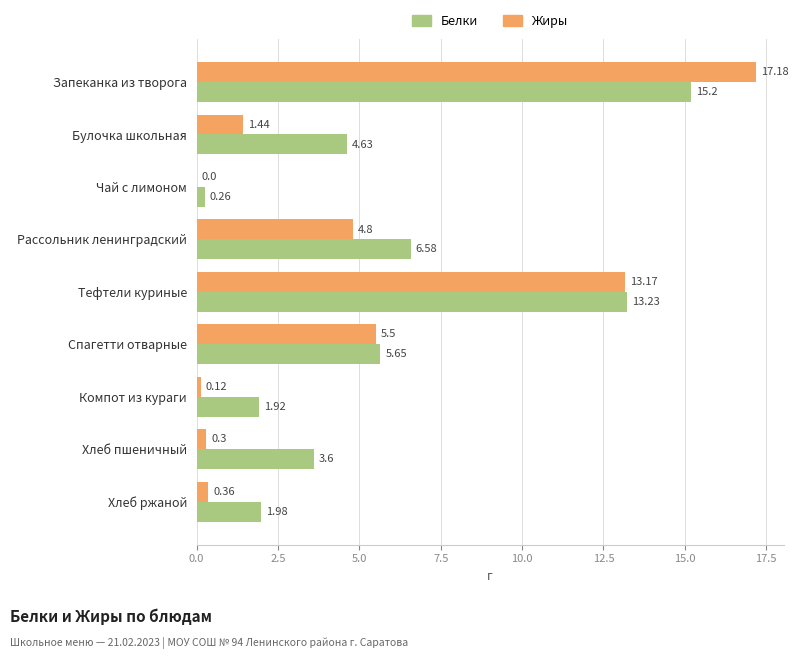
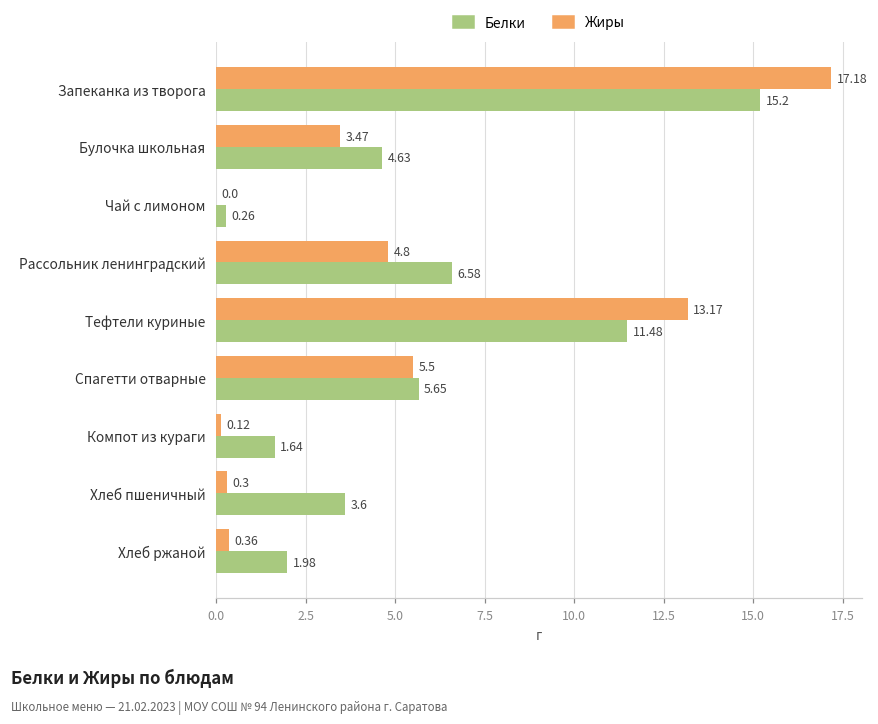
Жиры, Булочка школьная: 1.44 -> 3.47
Белки, Тефтели куриные: 13.23 -> 11.48
Белки, Компот из кураги: 1.92 -> 1.64
